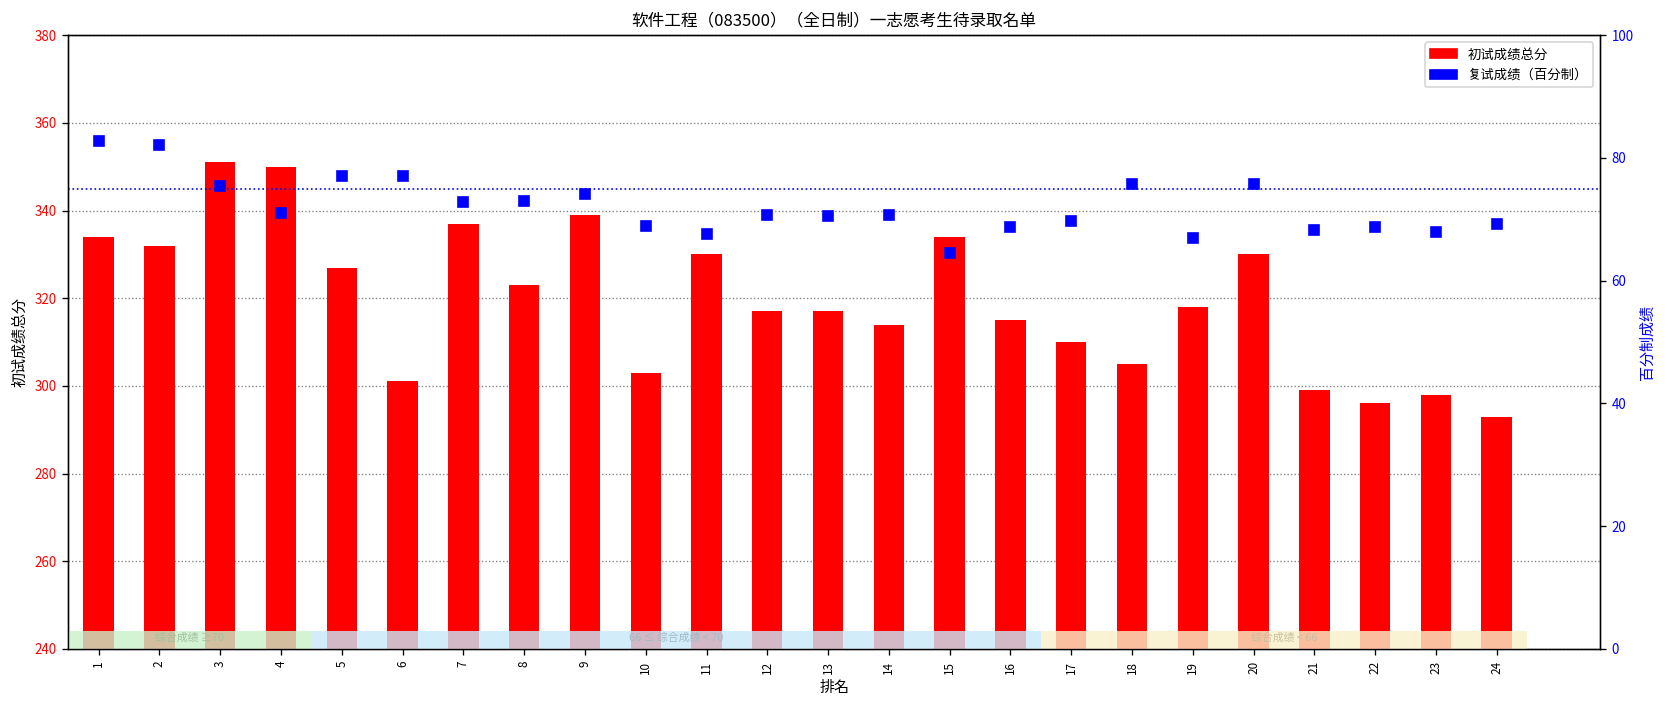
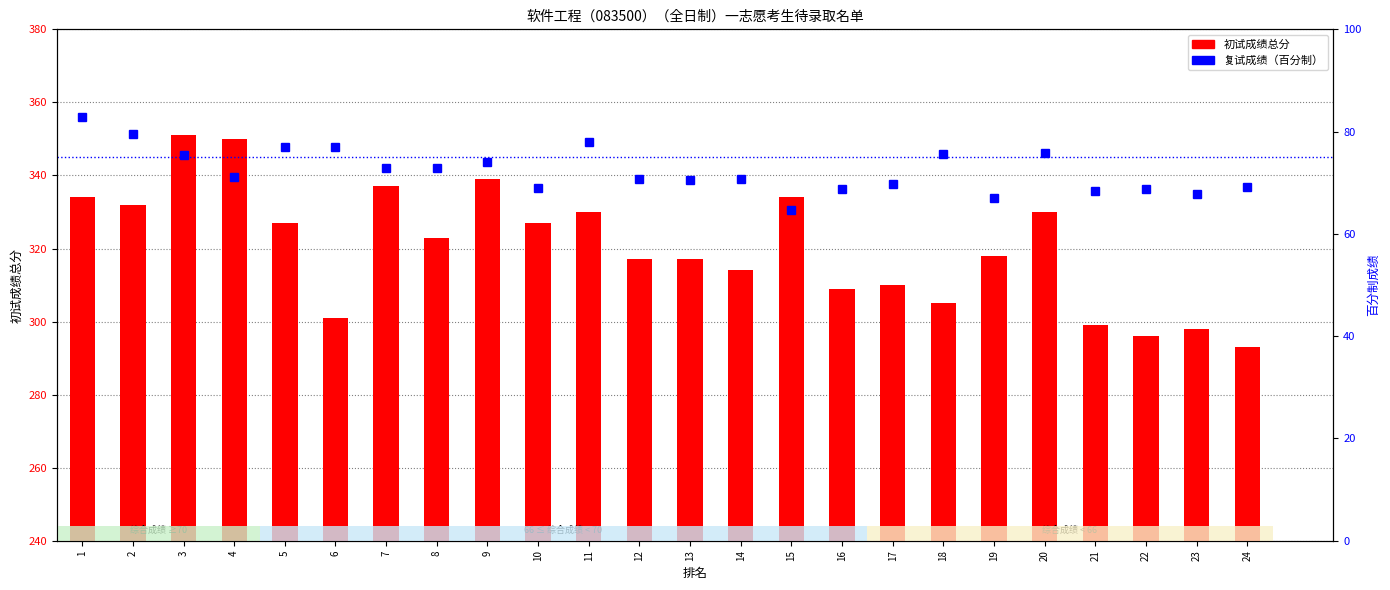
初试成绩总分, 10: 303 -> 327
初试成绩总分, 16: 315 -> 309
复试成绩（百分制）, 2: 82 -> 79
复试成绩（百分制）, 11: 68 -> 78
